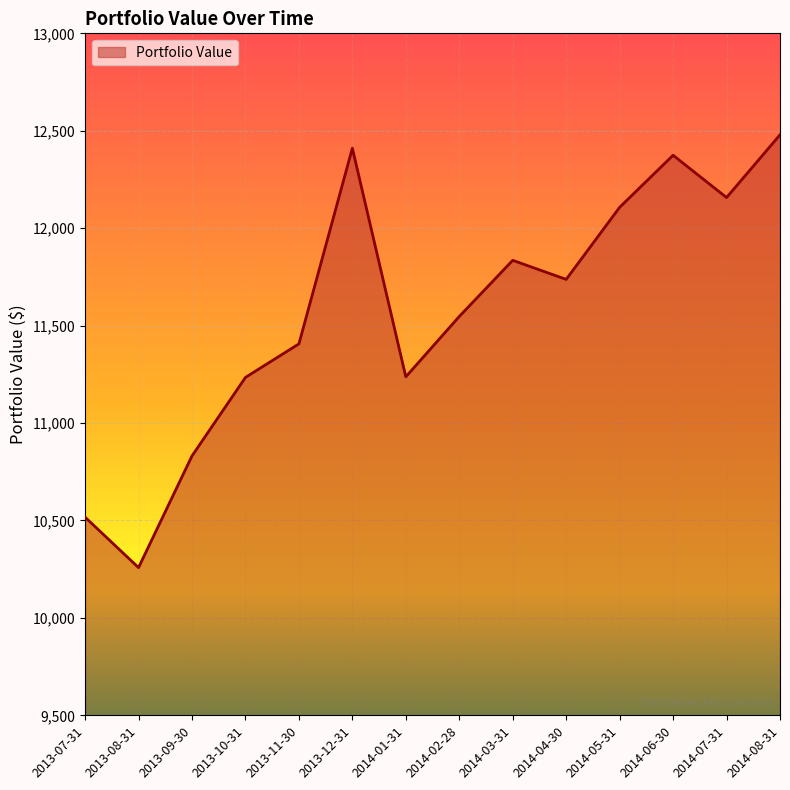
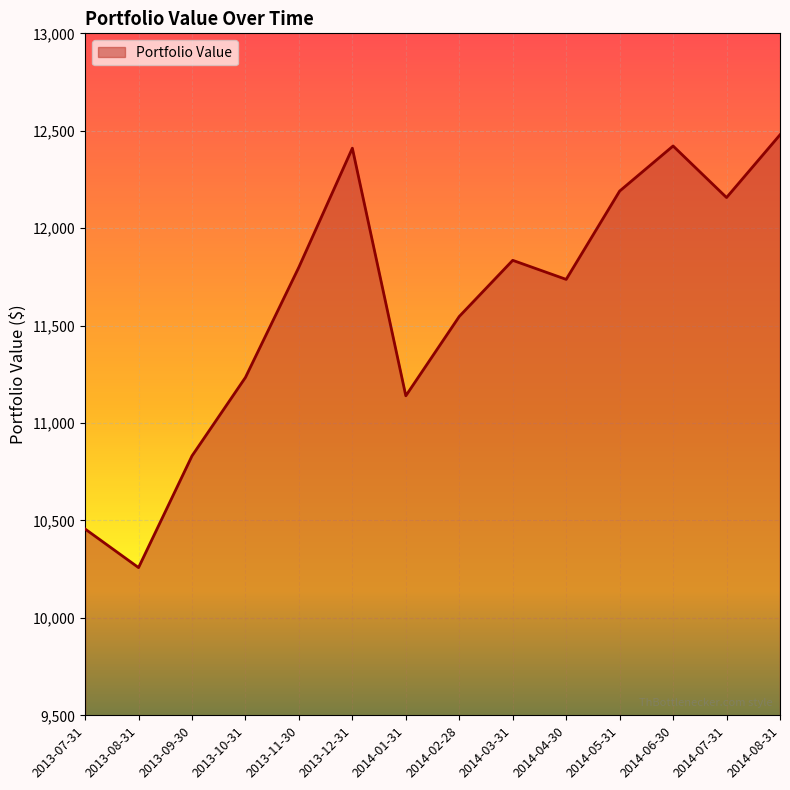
2013-07-31: 10,520 -> 10,460
2013-11-30: 11,410 -> 11,800
2014-01-31: 11,240 -> 11,140
2014-05-31: 12,110 -> 12,190
2014-06-30: 12,370 -> 12,420
